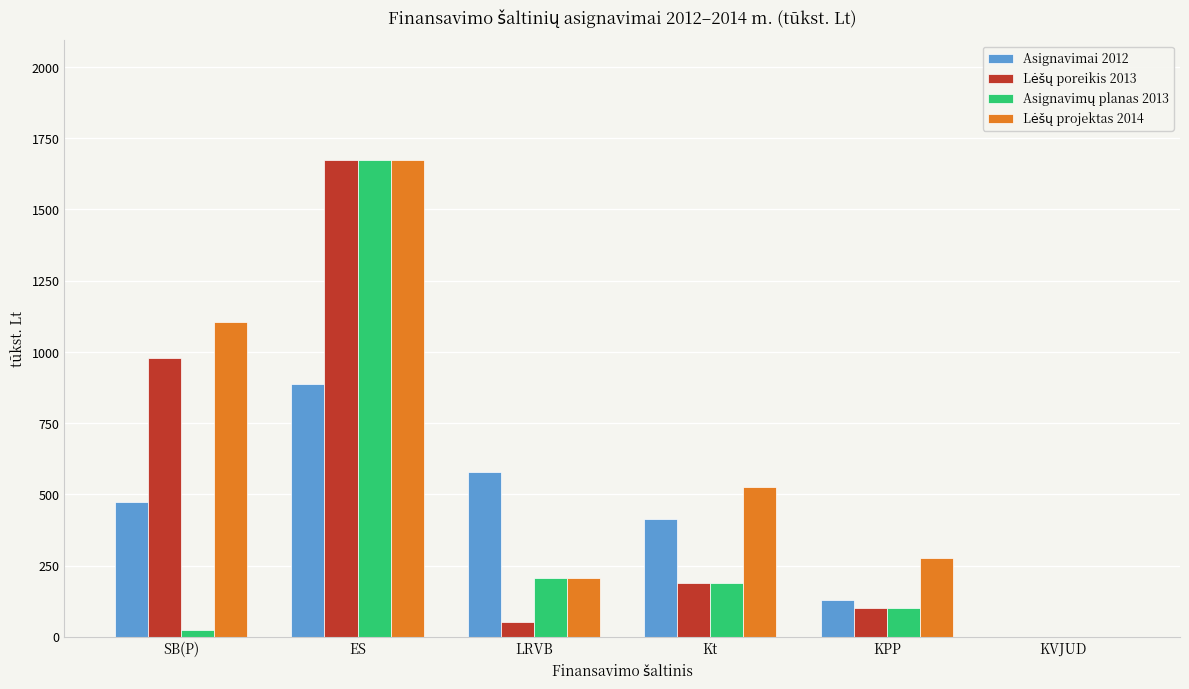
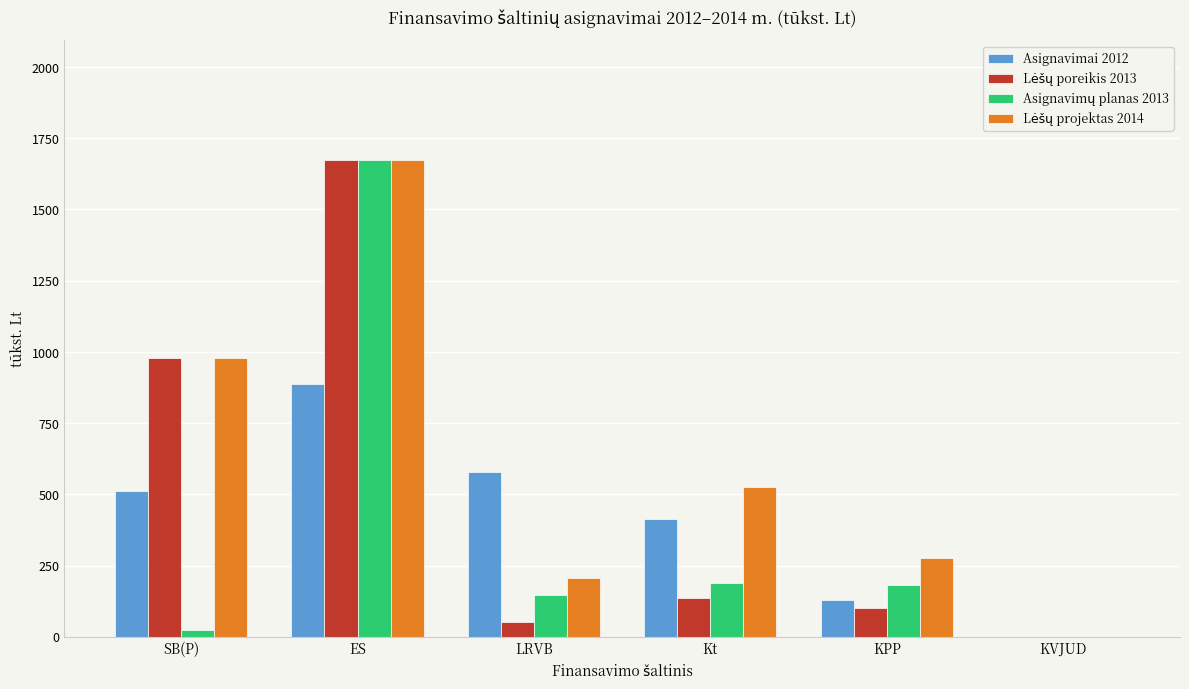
Asignavimai 2012, SB(P): 470 -> 510
Lėšų projektas 2014, SB(P): 1100 -> 980
Asignavimų planas 2013, LRVB: 210 -> 150
Lėšų poreikis 2013, Kt: 190 -> 130
Asignavimų planas 2013, KPP: 100 -> 180
